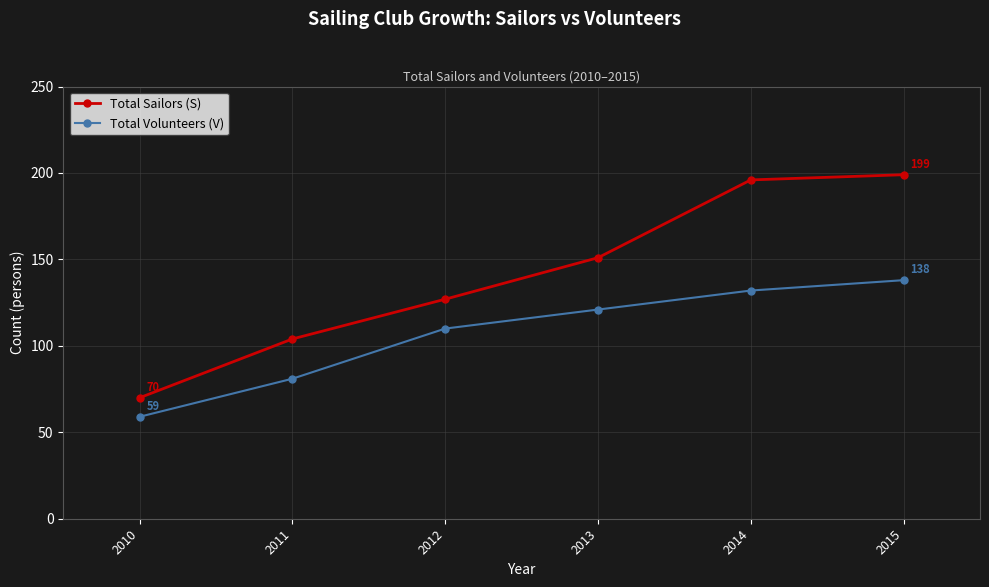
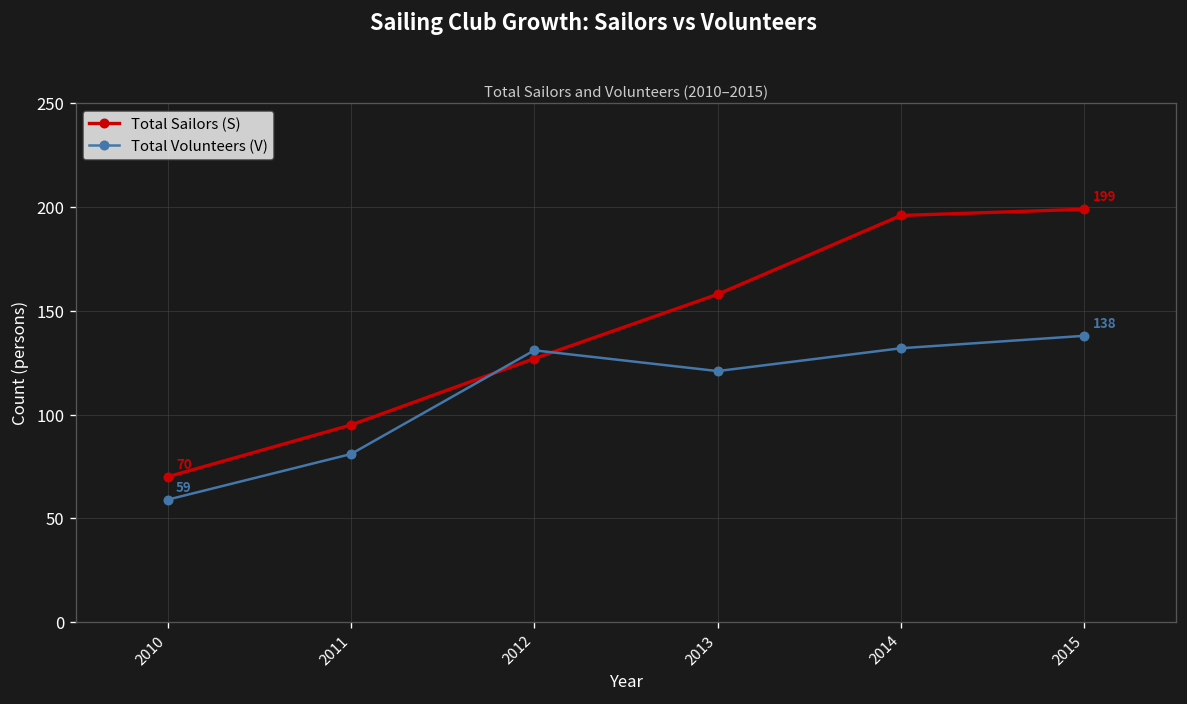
Total Sailors (S), 2011: 104 -> 95
Total Volunteers (V), 2012: 110 -> 131
Total Sailors (S), 2013: 151 -> 158
